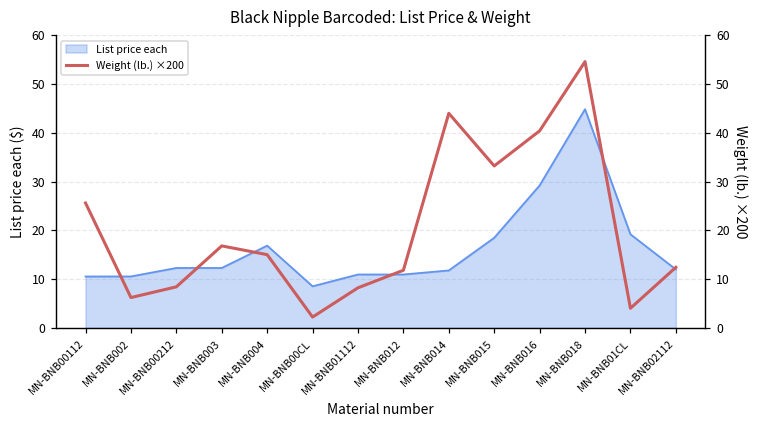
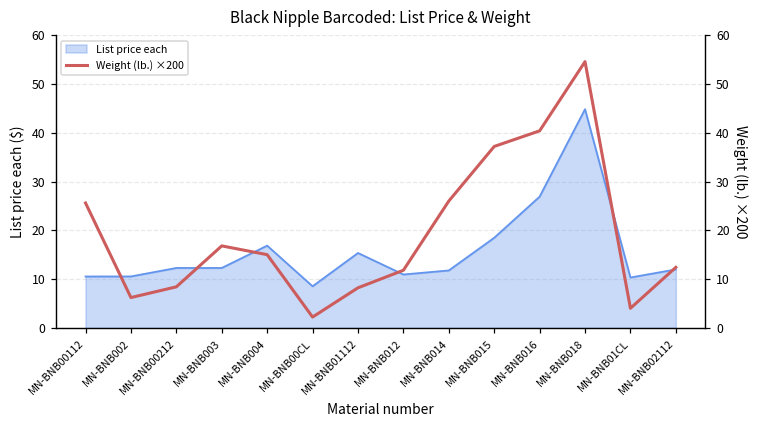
List price each, MN-BNB01112: 11 -> 15
List price each, MN-BNB016: 29 -> 27
List price each, MN-BNB01CL: 19 -> 10
Weight (lb.) ×200, MN-BNB014: 44 -> 26
Weight (lb.) ×200, MN-BNB015: 33 -> 37
